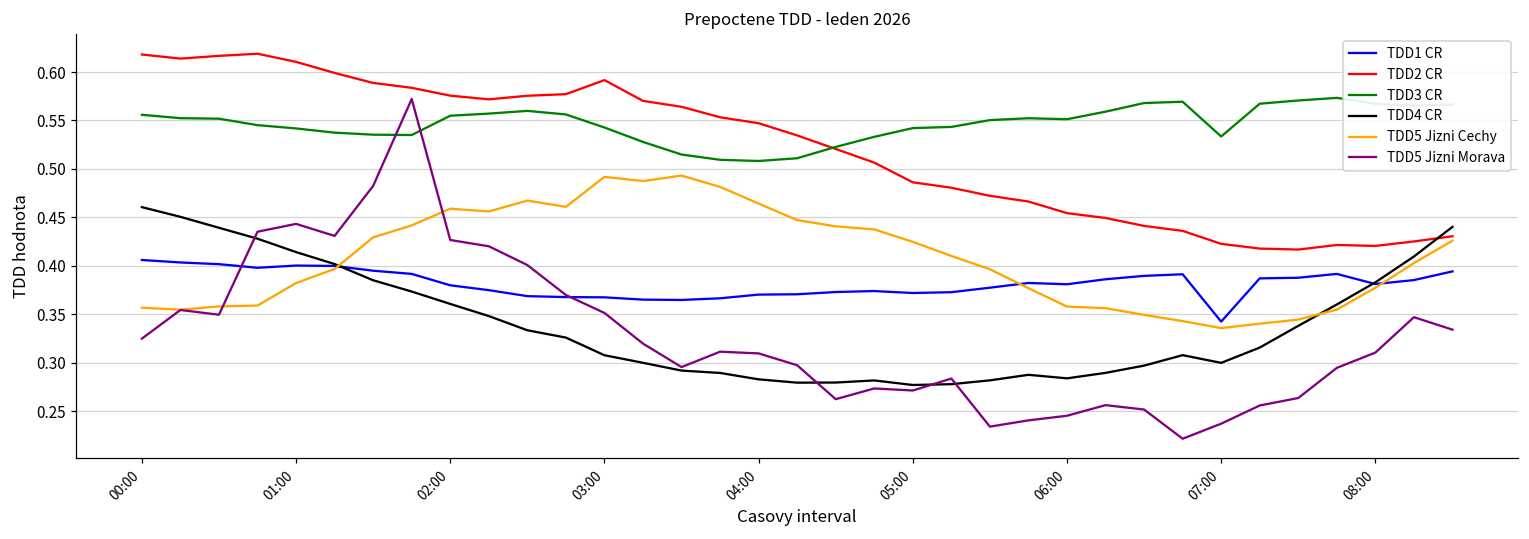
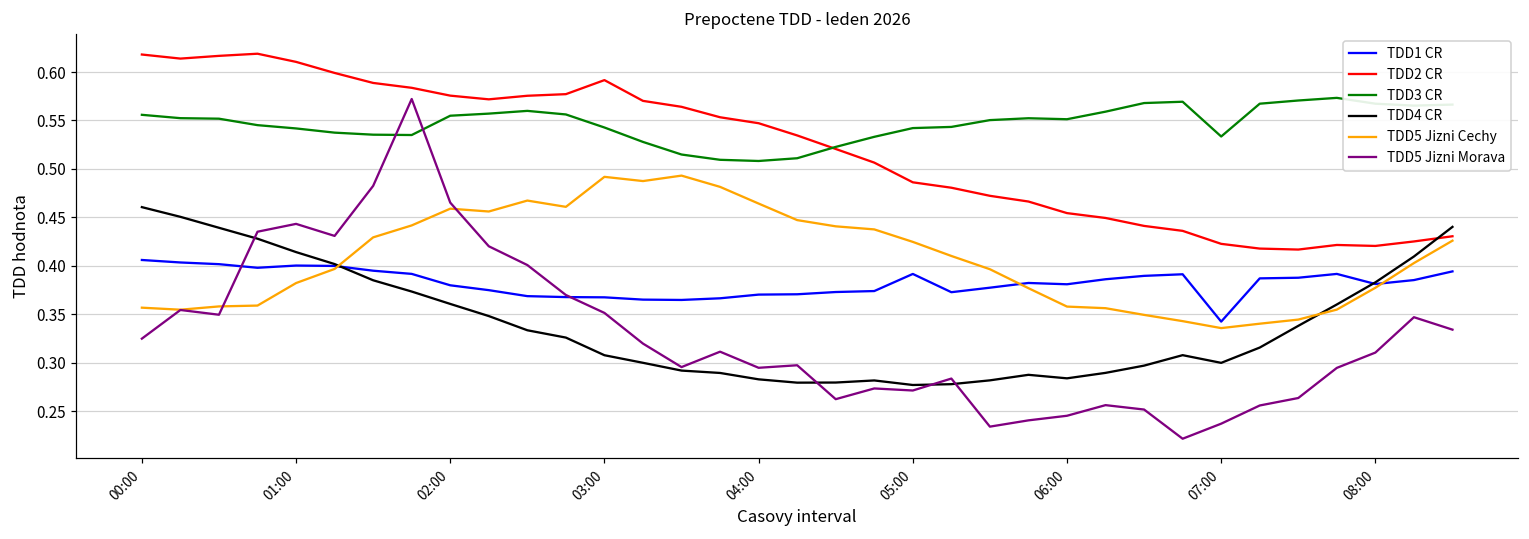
TDD5 Jizni Morava, 02:00: 0.43 -> 0.47
TDD5 Jizni Morava, 04:00: 0.31 -> 0.29
TDD1 CR, 05:00: 0.37 -> 0.39
